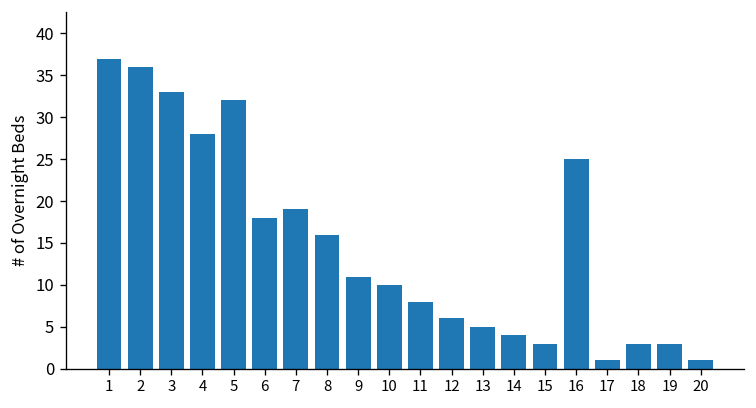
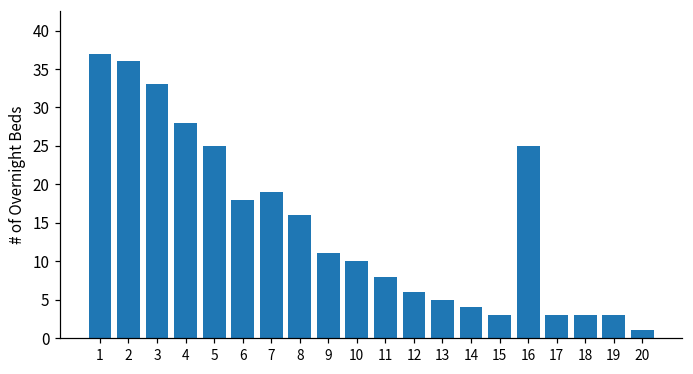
5: 32 -> 25
17: 1 -> 3
